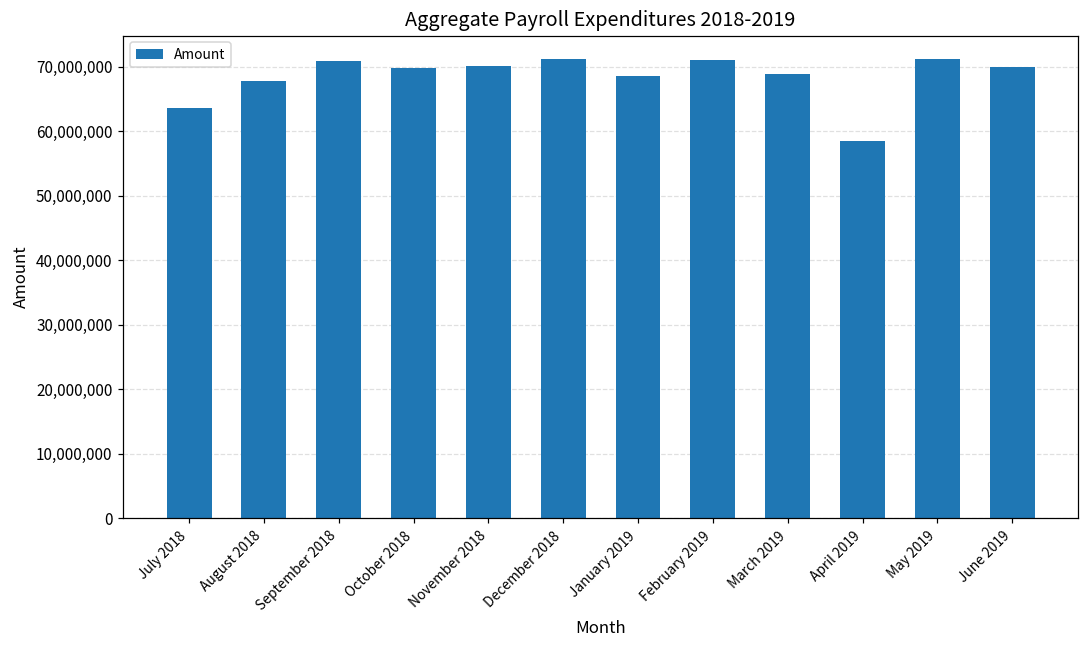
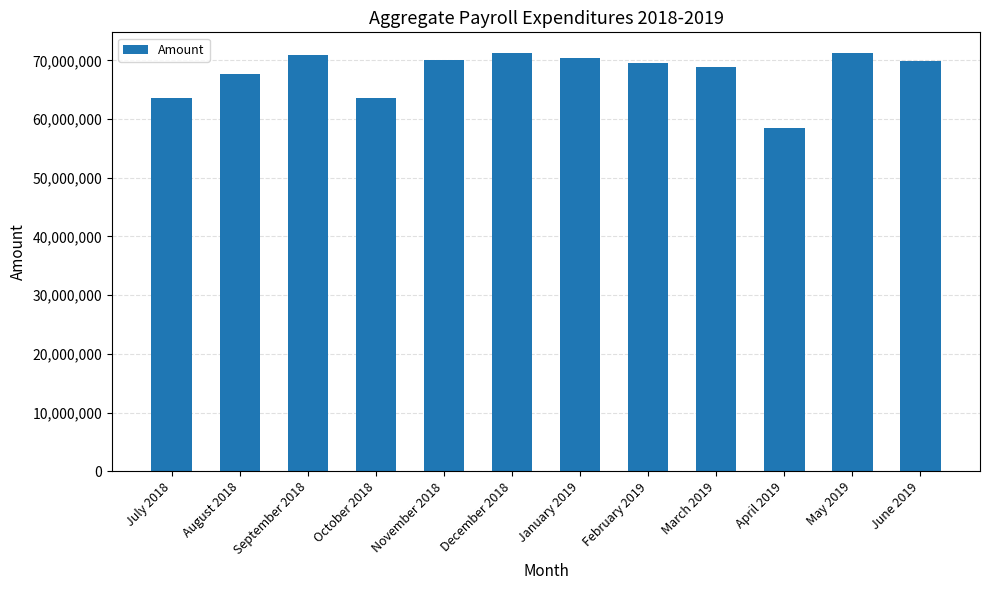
October 2018: 70,000,000 -> 64,000,000
January 2019: 69,000,000 -> 70,000,000
February 2019: 71,000,000 -> 70,000,000
